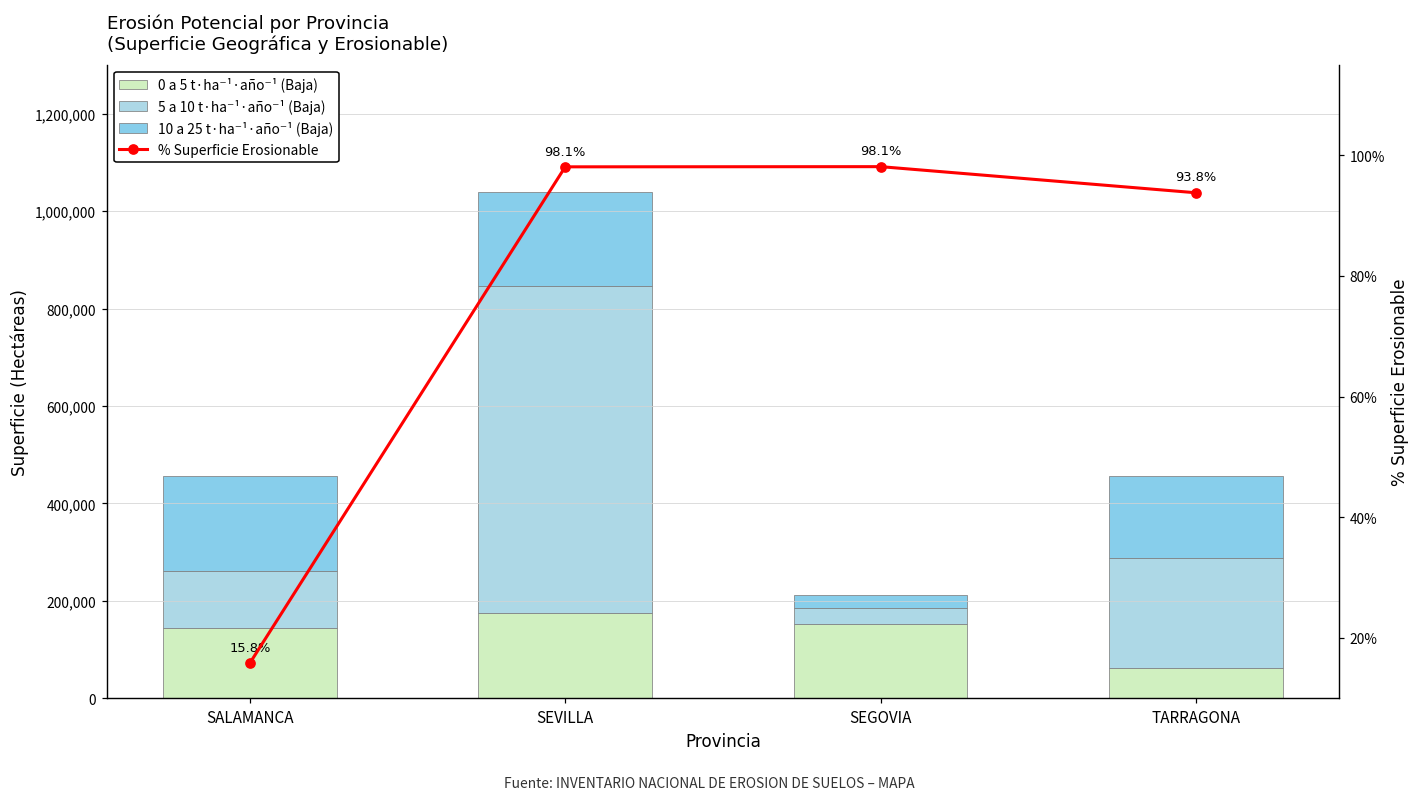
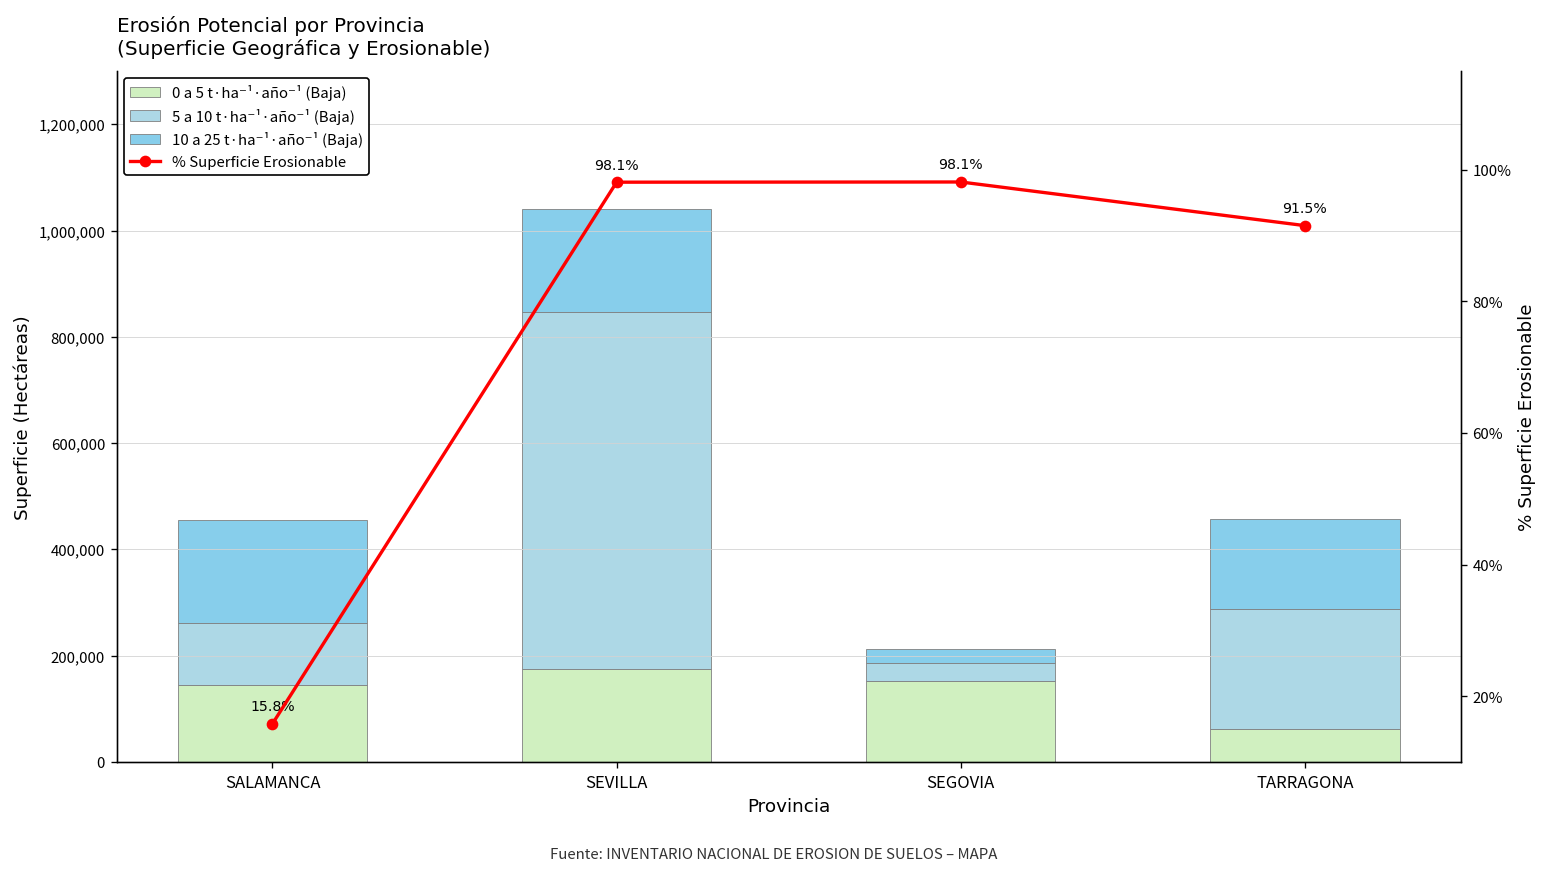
% Superficie Erosionable, TARRAGONA: 93.8% -> 91.5%
